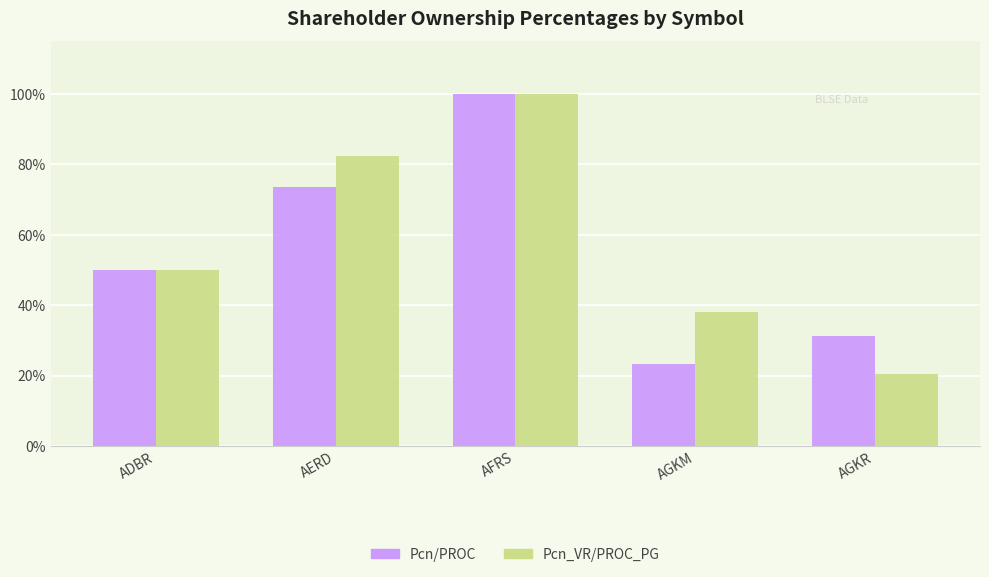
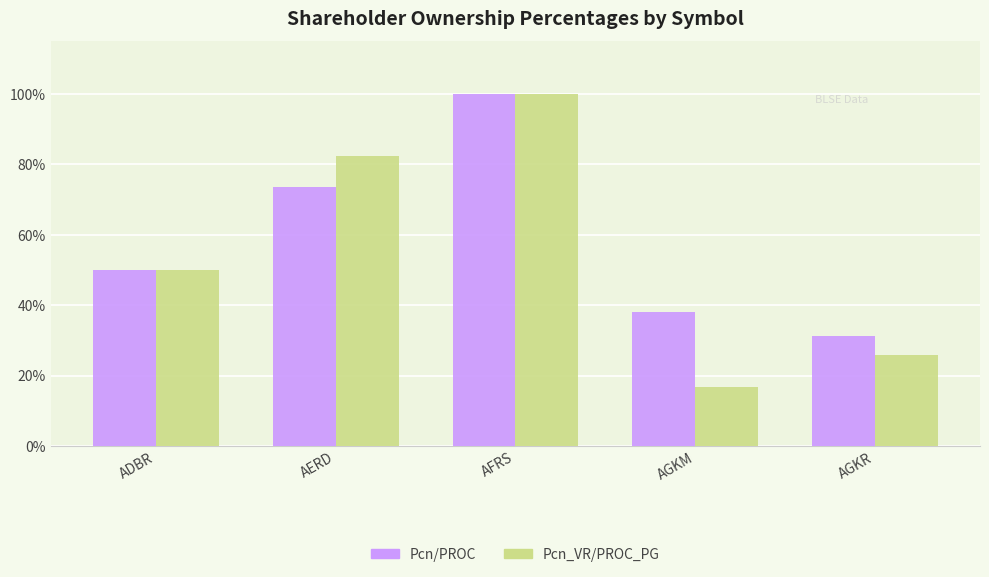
Pcn/PROC, AGKM: 23% -> 38%
Pcn_VR/PROC_PG, AGKM: 38% -> 17%
Pcn_VR/PROC_PG, AGKR: 20% -> 26%
